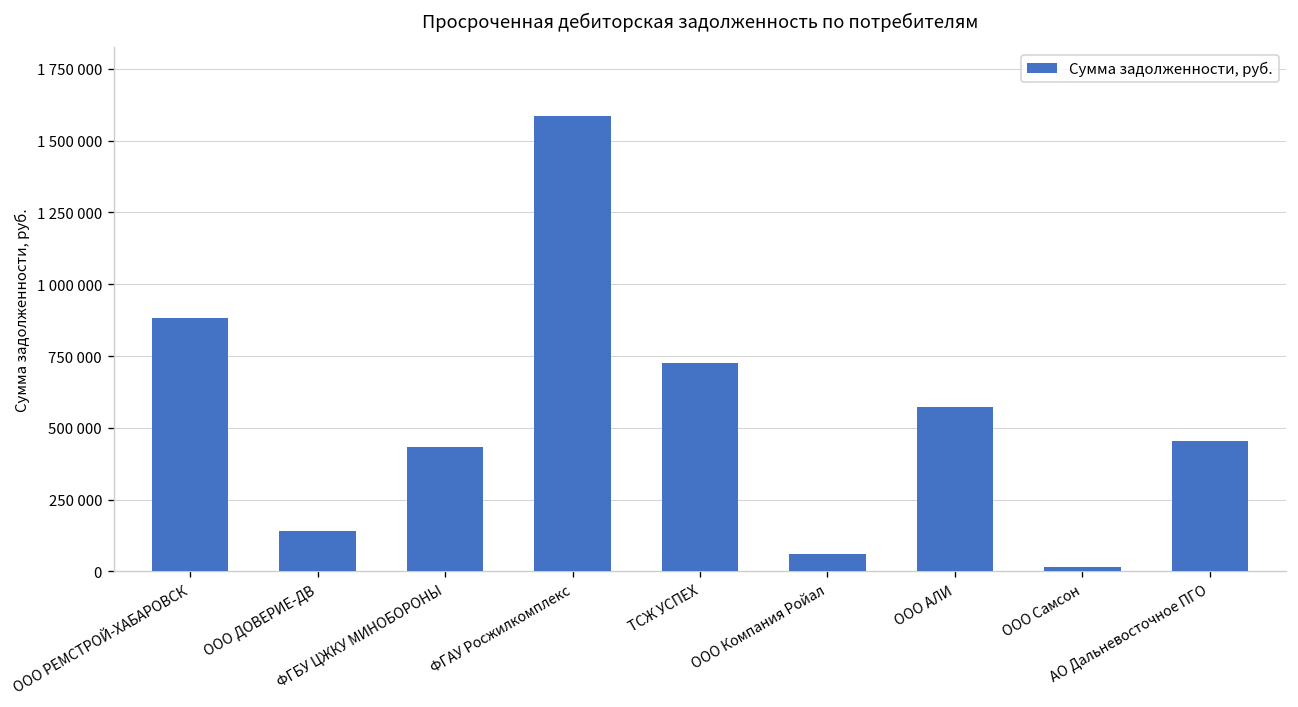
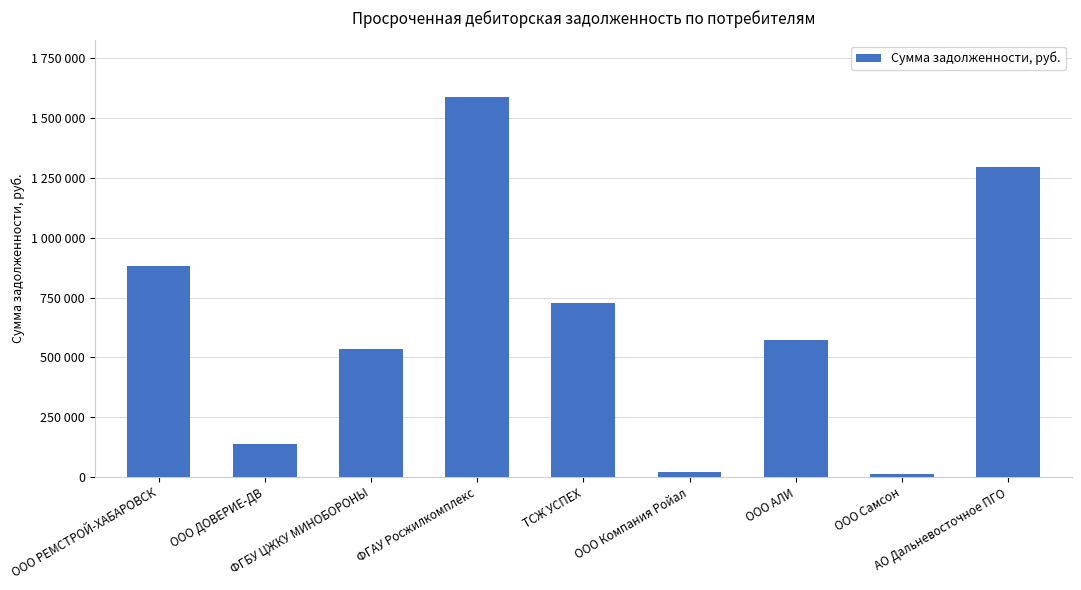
ФГБУ ЦЖКУ МИНОБОРОНЫ: 430000 -> 540000
ООО Компания Ройал: 60000 -> 20000
АО Дальневосточное ПГО: 450000 -> 1300000
